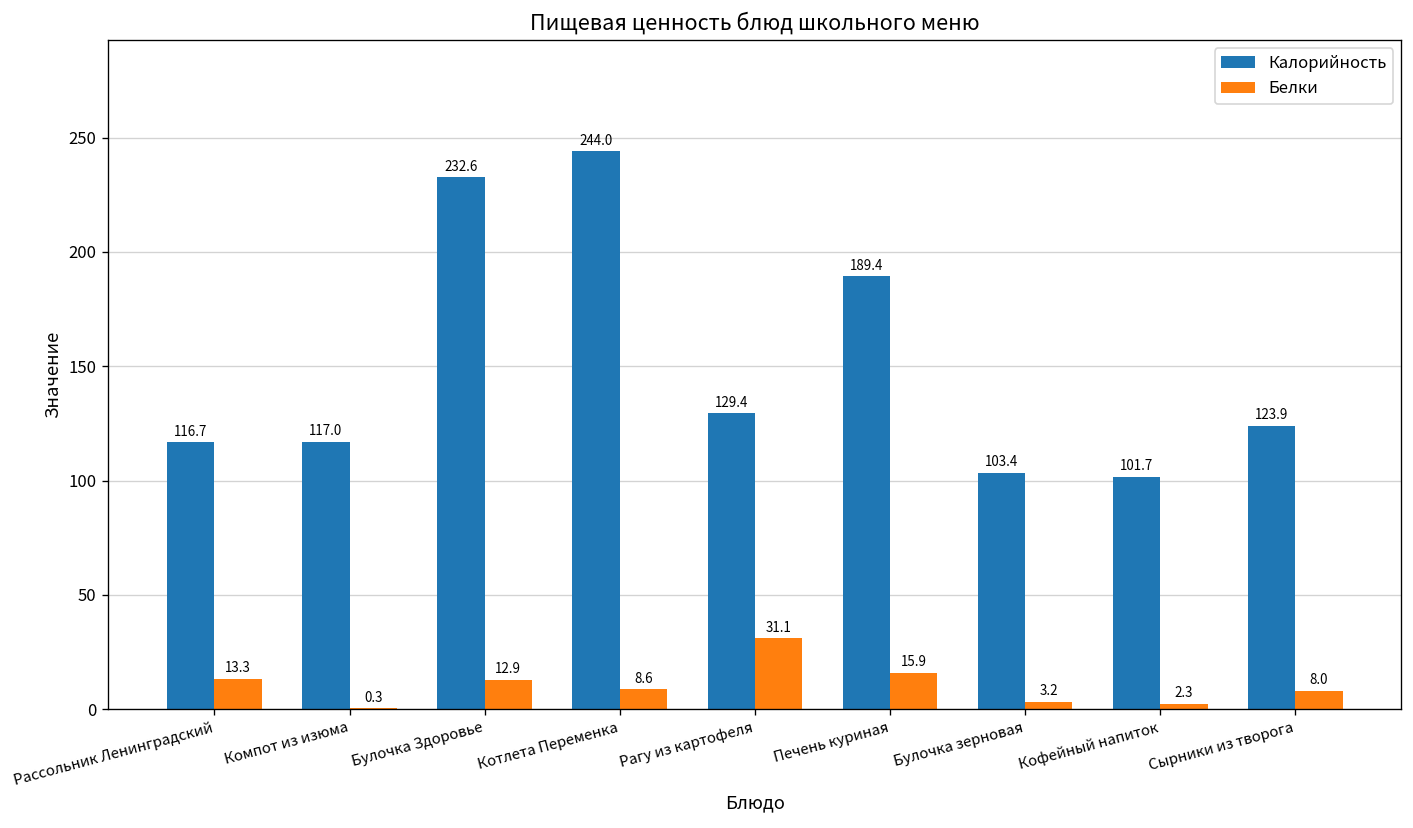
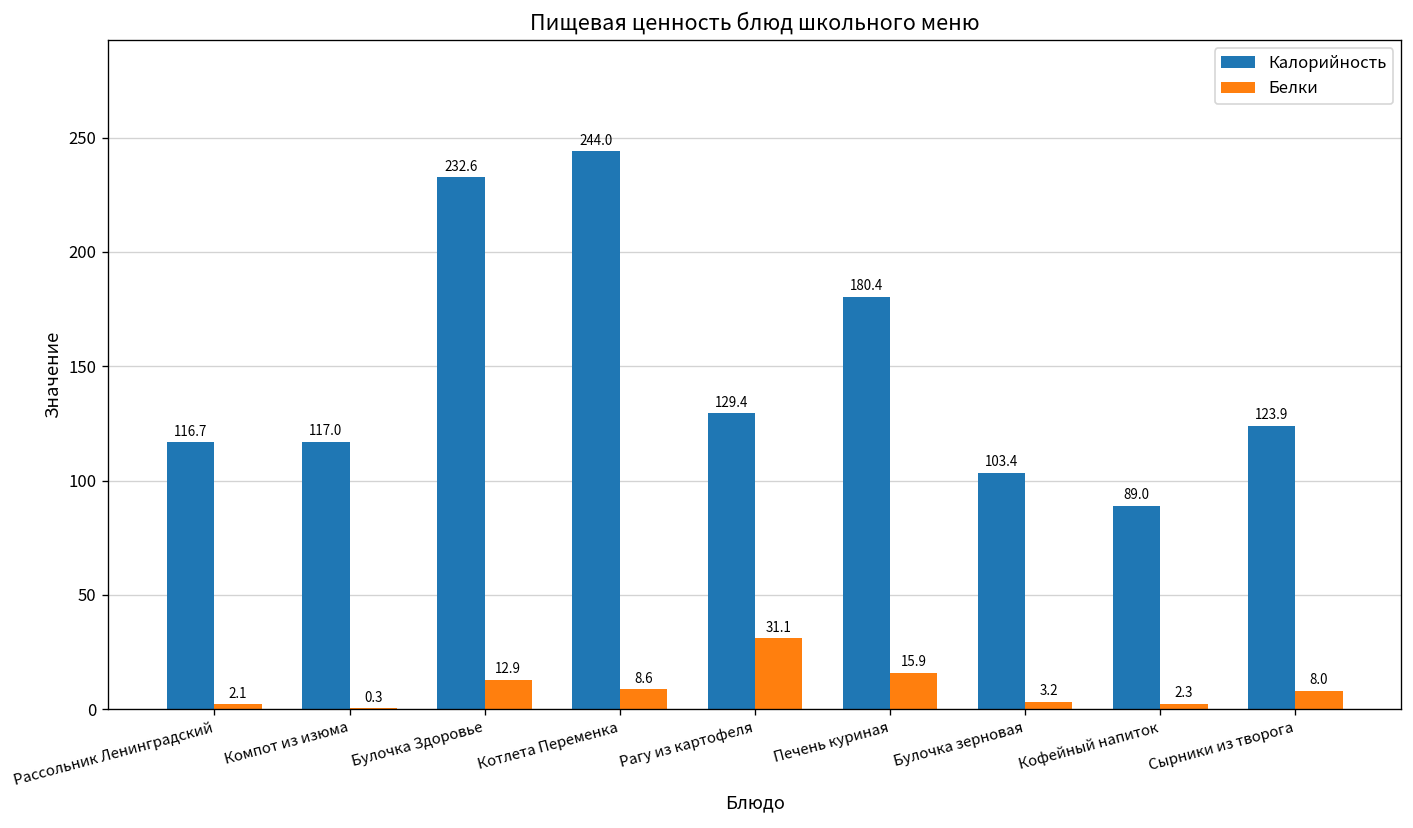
Белки, Рассольник Ленинградский: 13.3 -> 2.1
Калорийность, Печень куриная: 189.4 -> 180.4
Калорийность, Кофейный напиток: 101.7 -> 89.0
